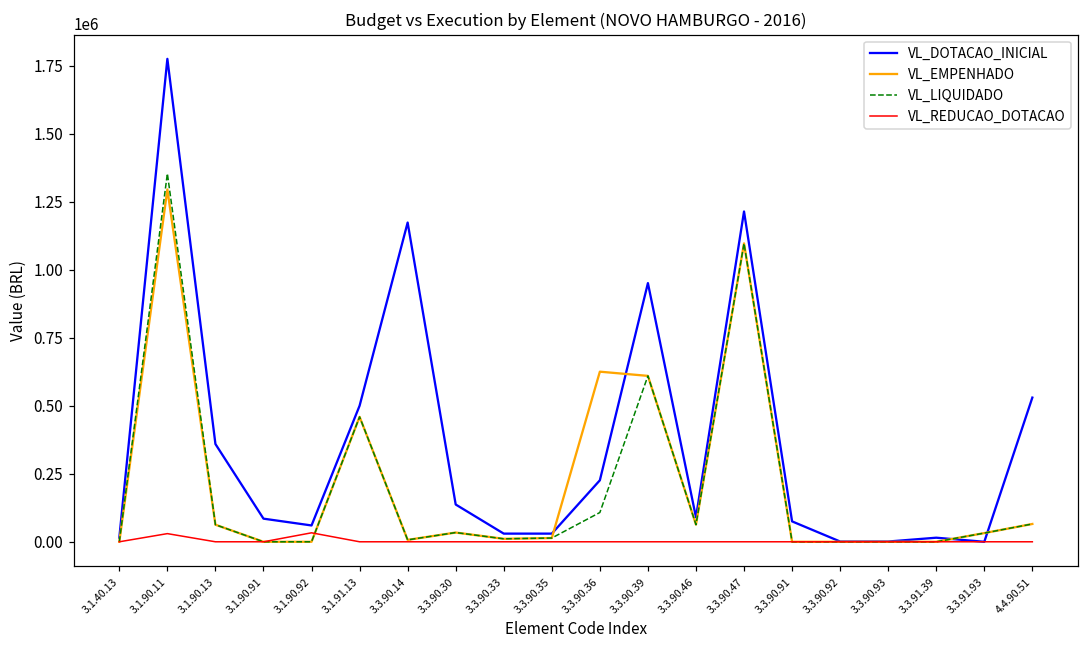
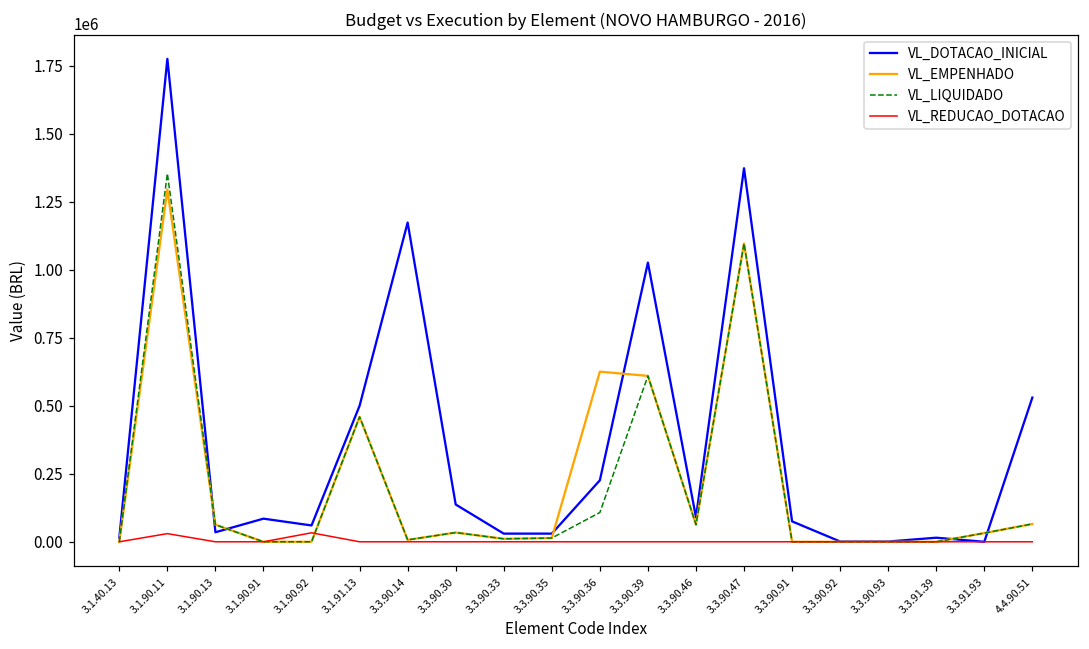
VL_DOTACAO_INICIAL, 3.1.90.13: 360000 -> 40000
VL_DOTACAO_INICIAL, 3.3.90.39: 950000 -> 1030000
VL_DOTACAO_INICIAL, 3.3.90.47: 1210000 -> 1370000
